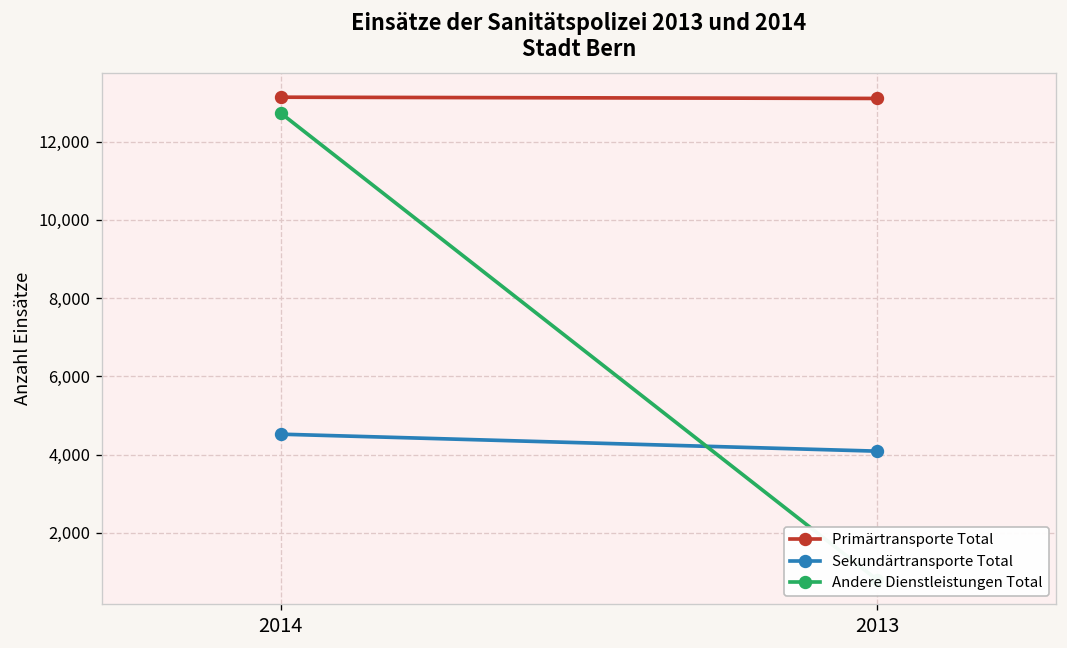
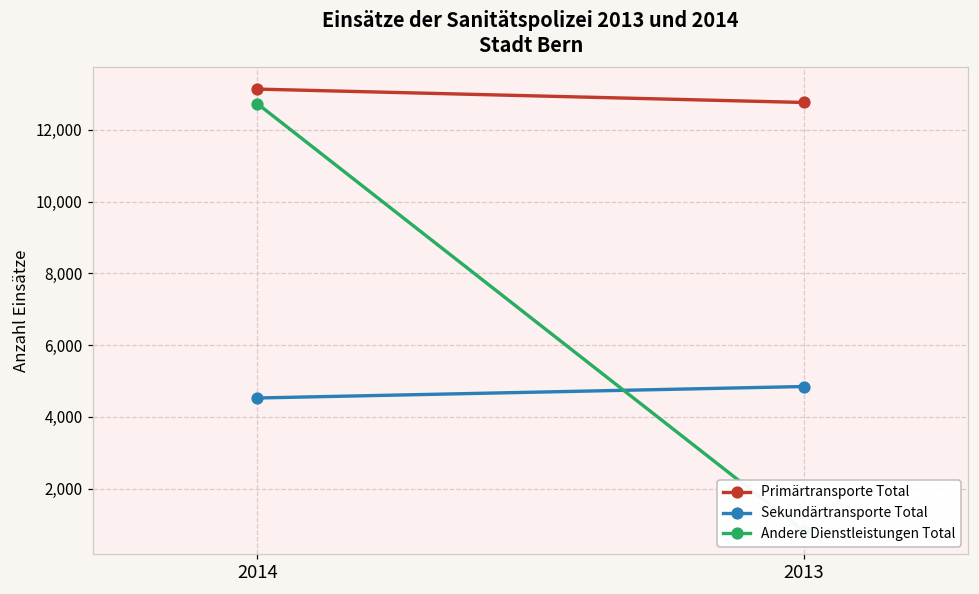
Primärtransporte Total, 2013: 13,100 -> 12,800
Sekundärtransporte Total, 2013: 4,100 -> 4,800
